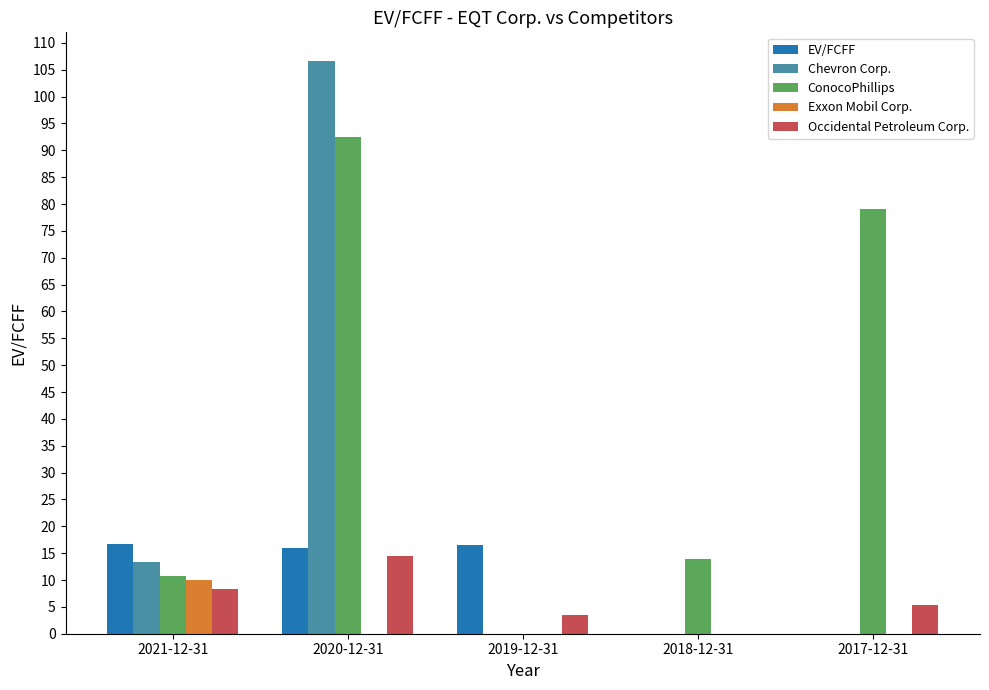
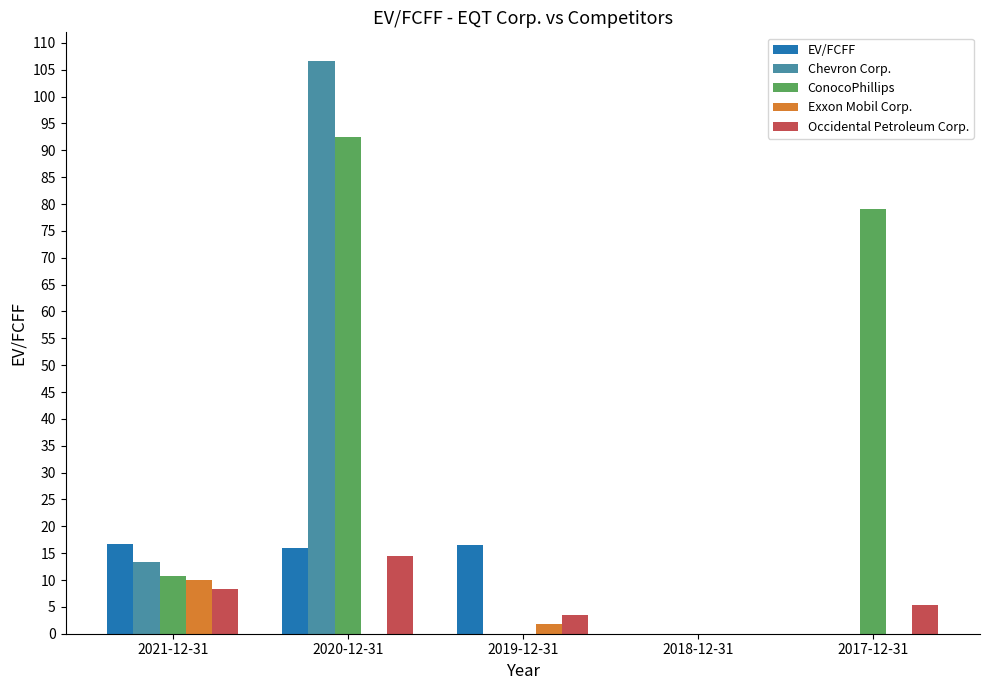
Exxon Mobil Corp., 2019-12-31: 0 -> 2
ConocoPhillips, 2018-12-31: 14 -> 0
